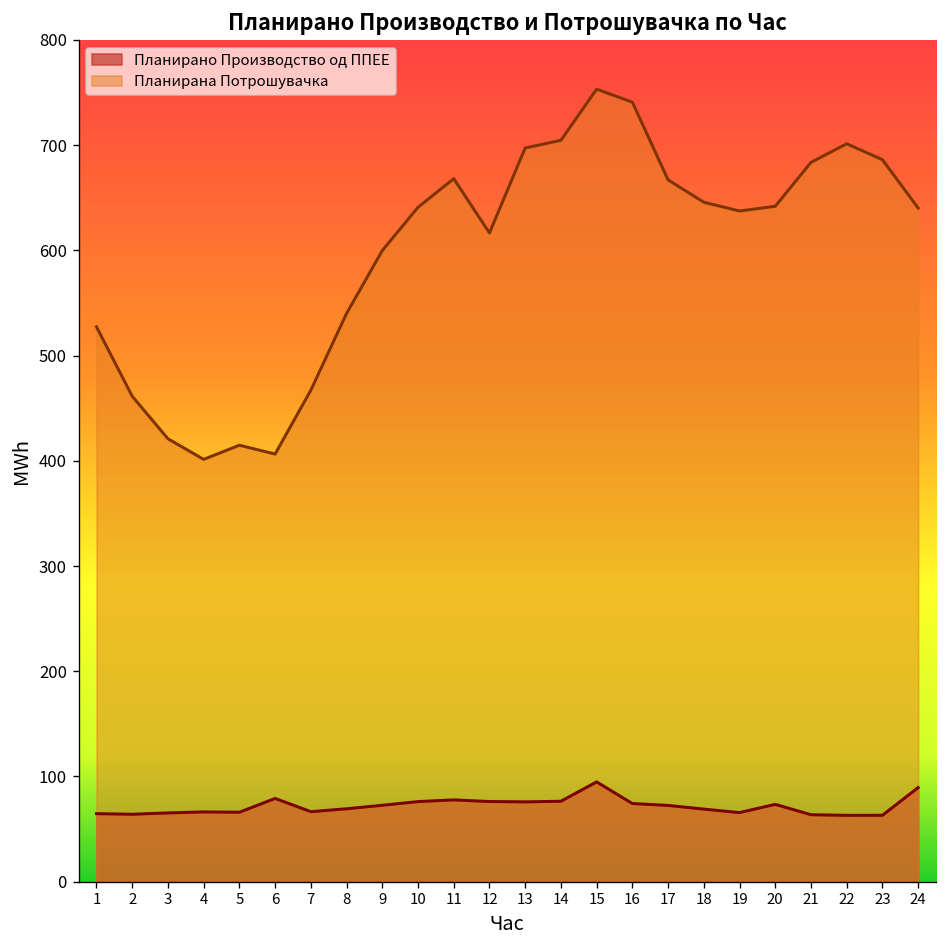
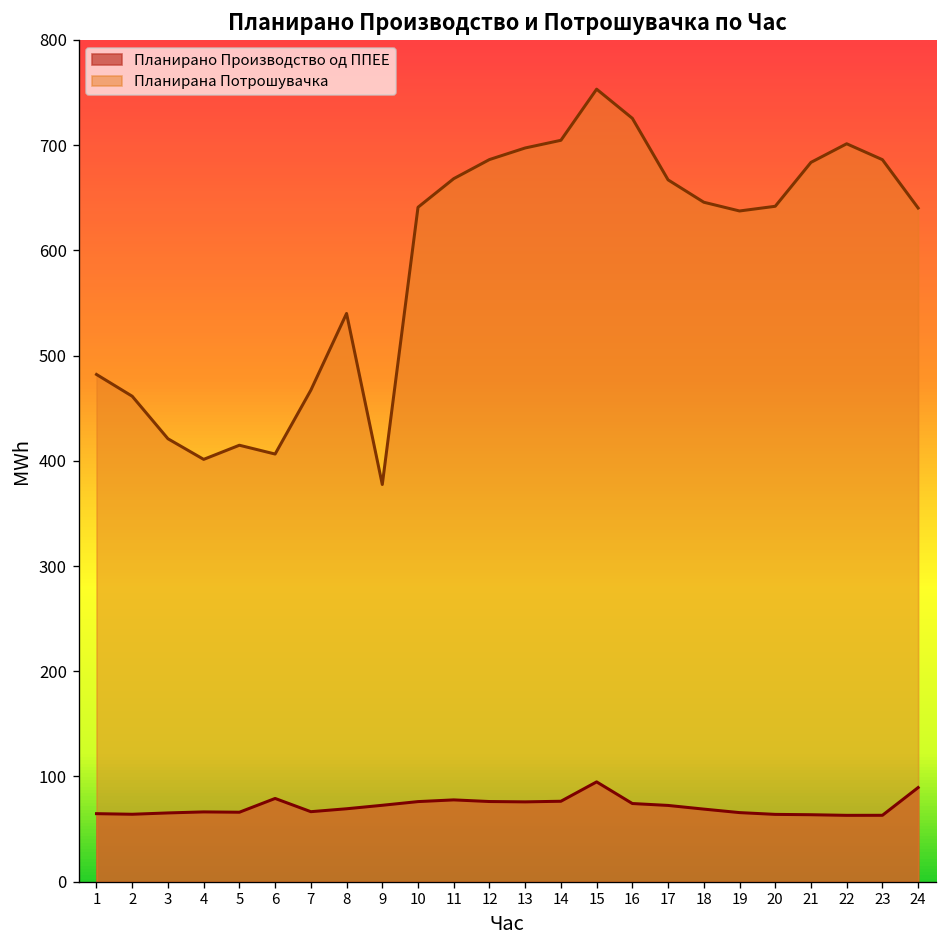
Планирана Потрошувачка, 1: 530 -> 480
Планирана Потрошувачка, 9: 600 -> 380
Планирана Потрошувачка, 12: 620 -> 690
Планирана Потрошувачка, 16: 740 -> 730
Планирано Производство од ППЕЕ, 20: 70 -> 60
